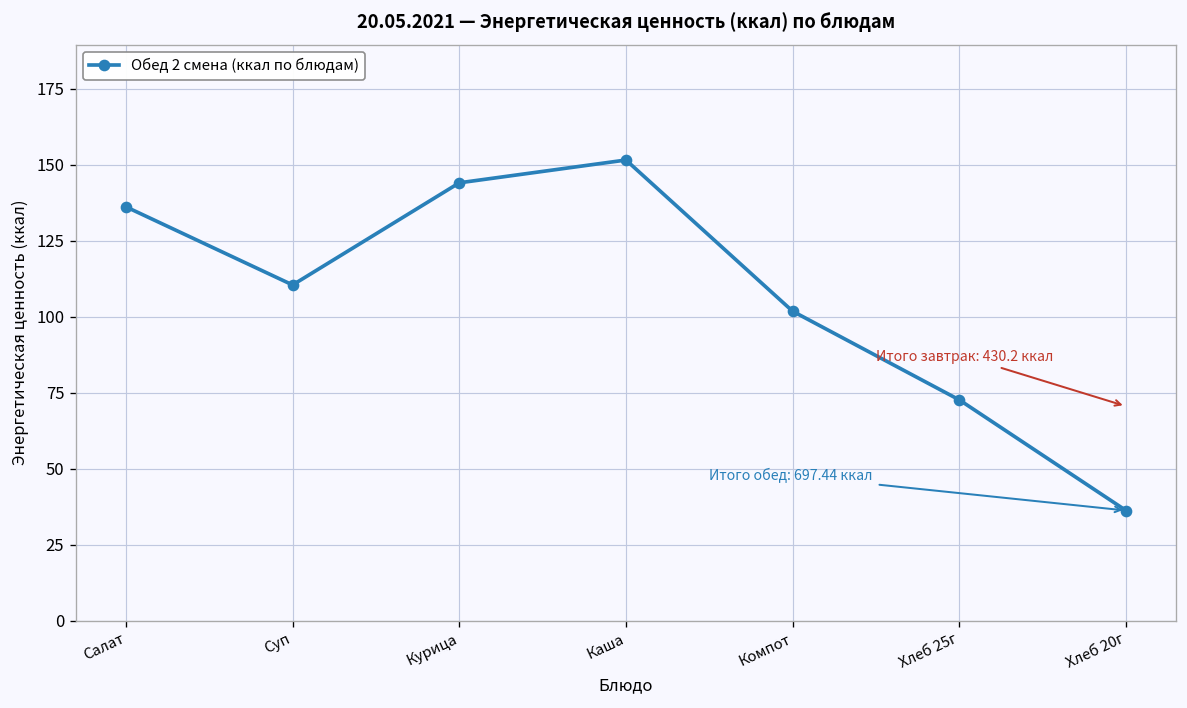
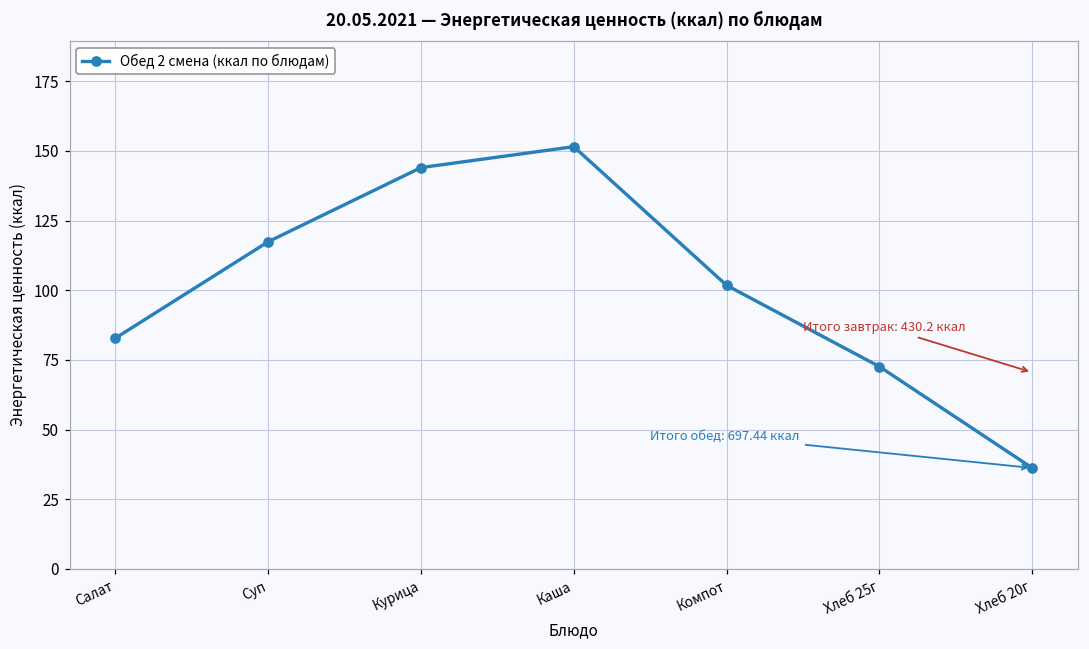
Салат: 136 -> 83
Суп: 110 -> 117
